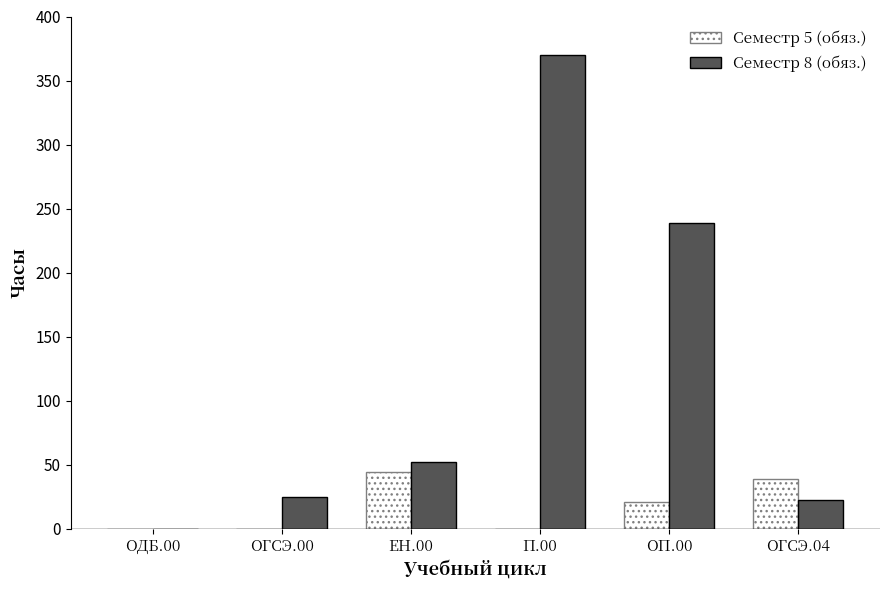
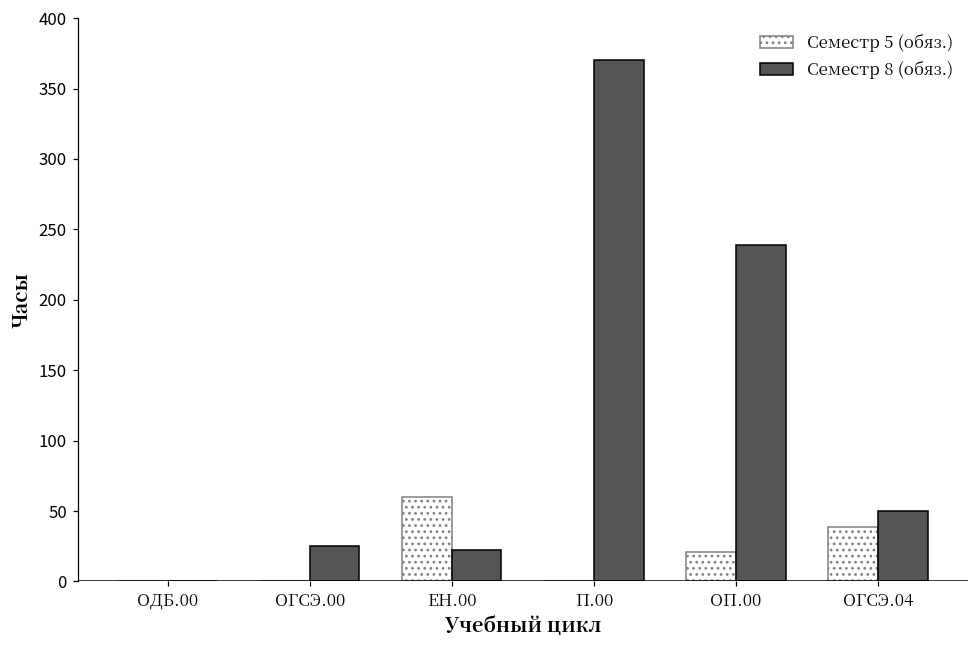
Семестр 5 (обяз.), ЕН.00: 44 -> 60
Семестр 8 (обяз.), ЕН.00: 52 -> 22
Семестр 8 (обяз.), ОГСЭ.04: 22 -> 50
